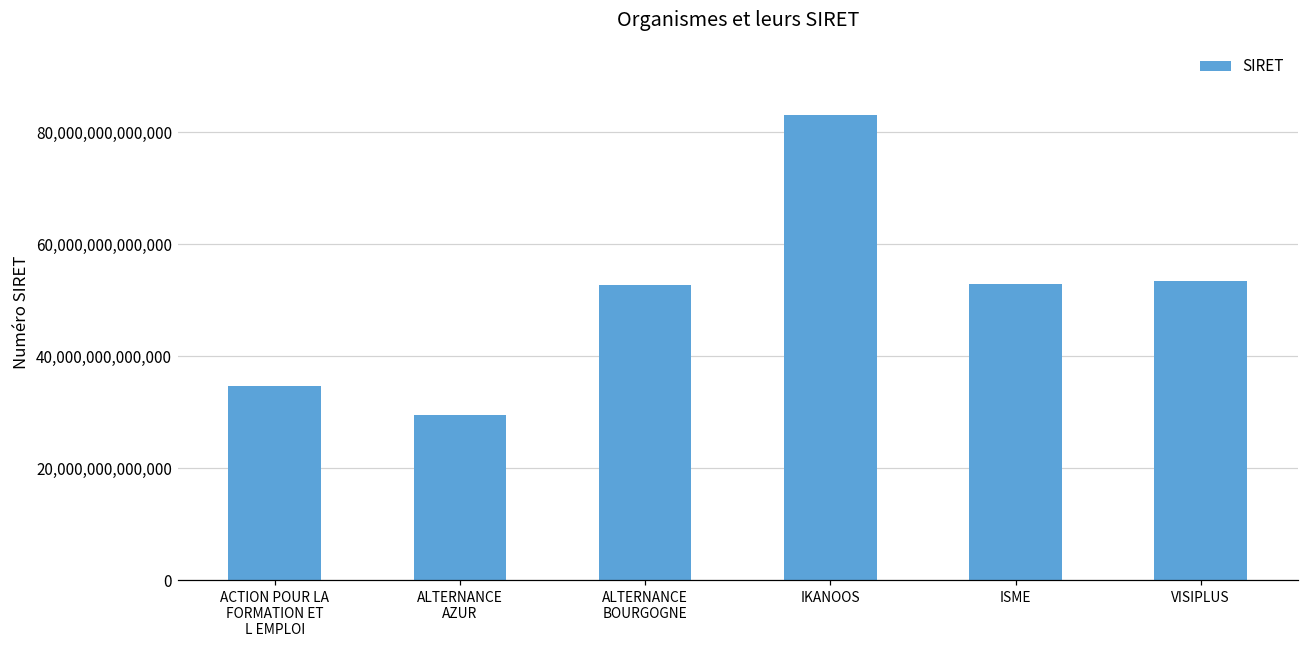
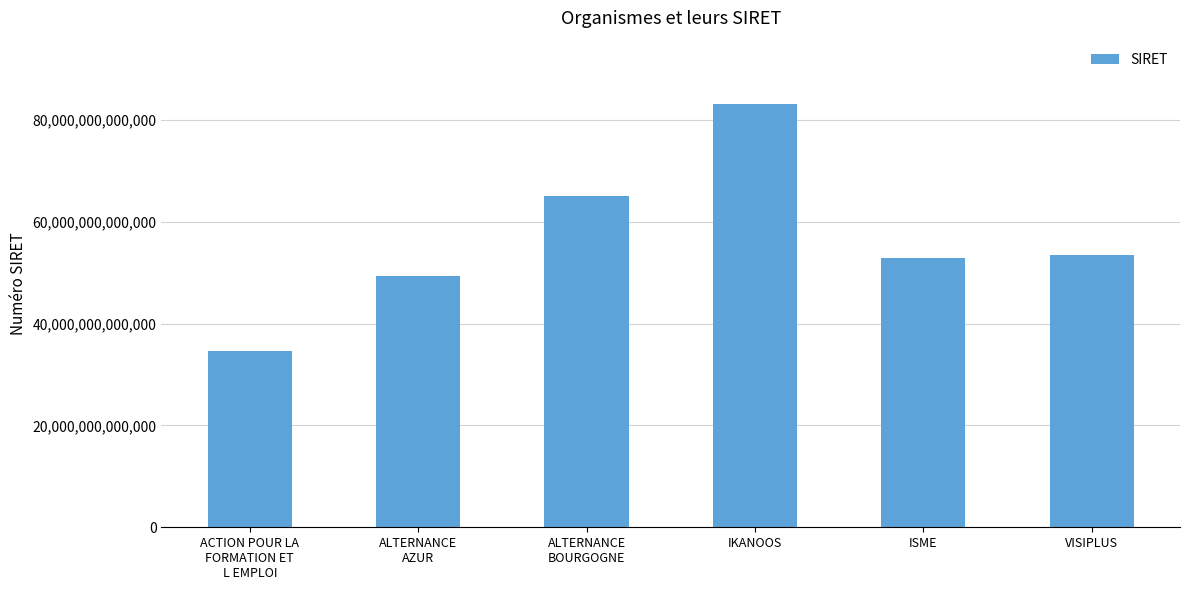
ALTERNANCE AZUR: 29,000,000,000,000 -> 49,000,000,000,000
ALTERNANCE BOURGOGNE: 53,000,000,000,000 -> 65,000,000,000,000
